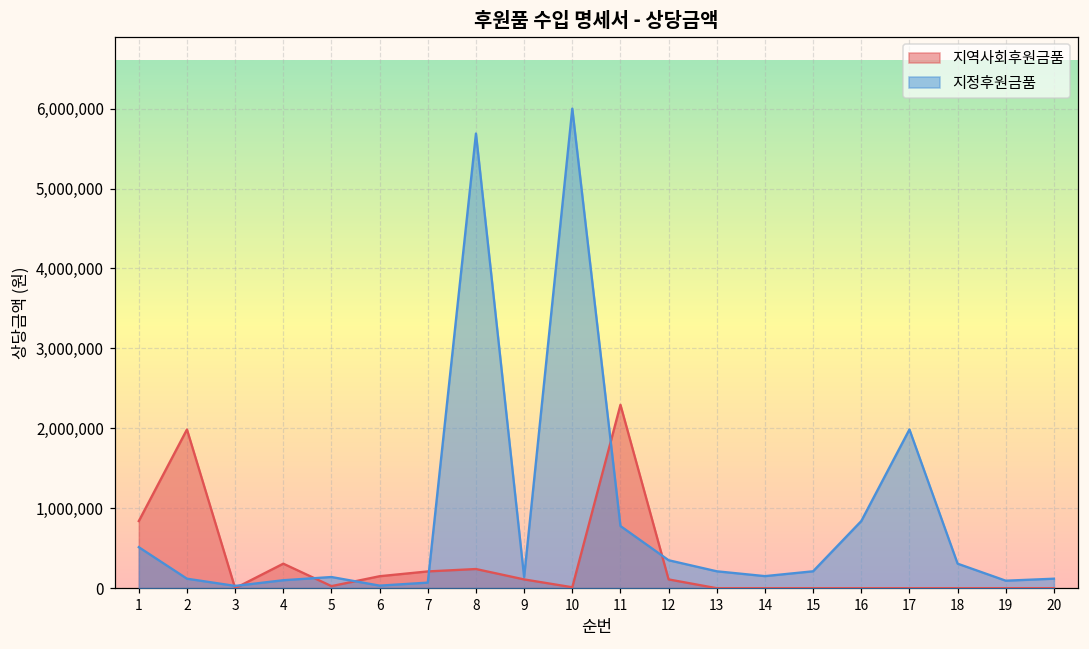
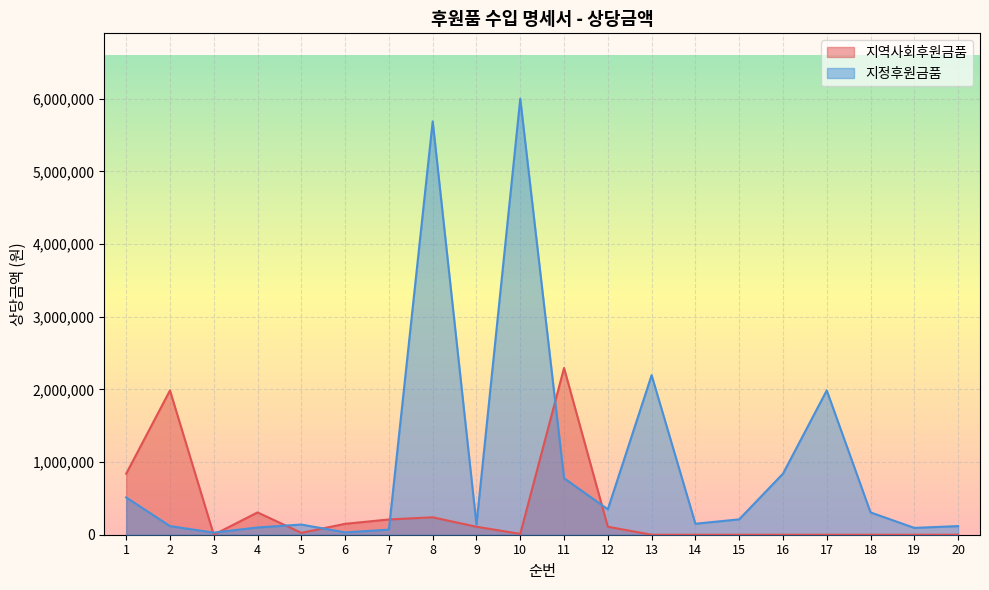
지정후원금품, 13: 200,000 -> 2,200,000
